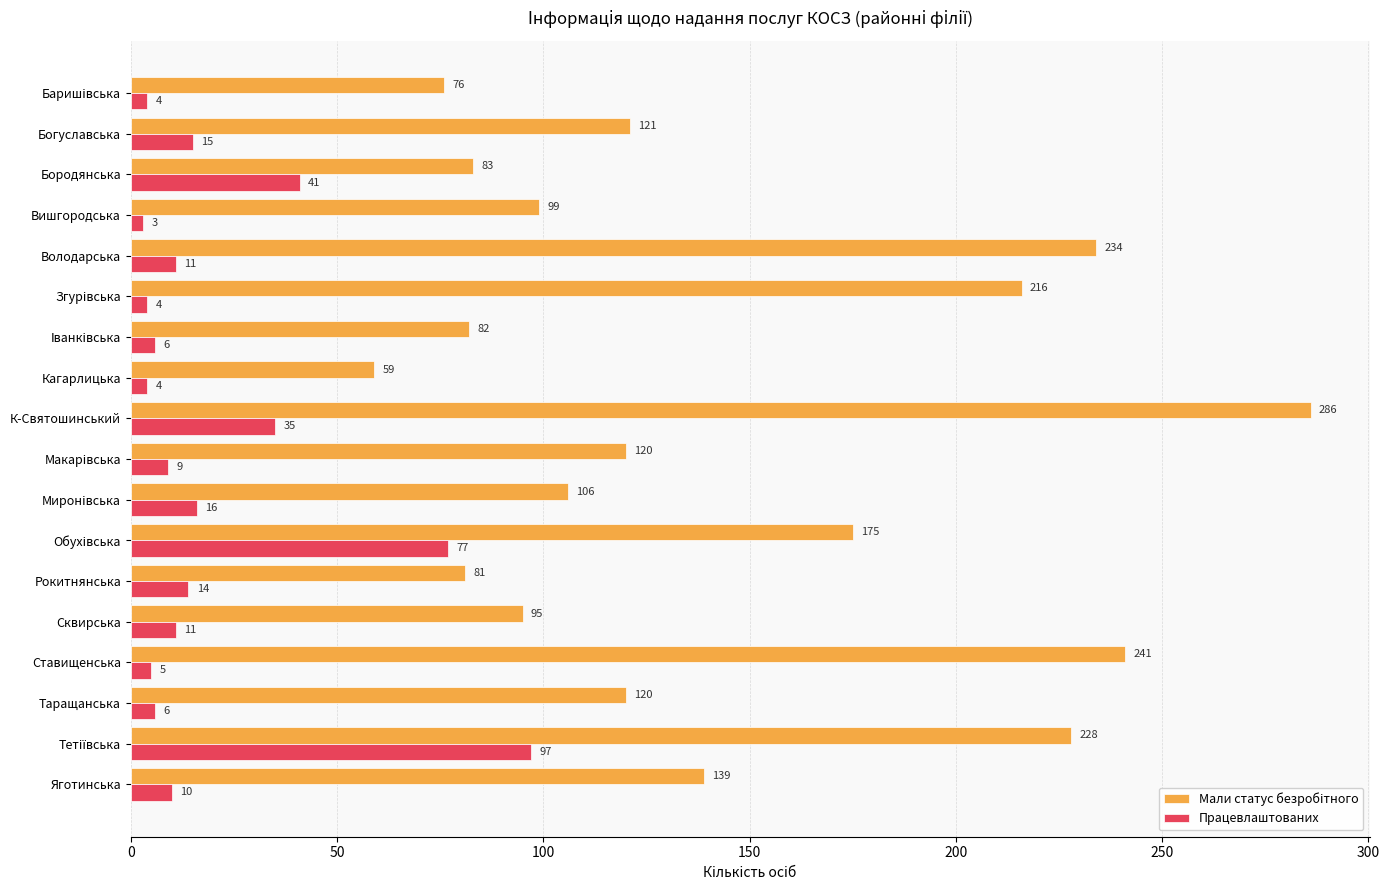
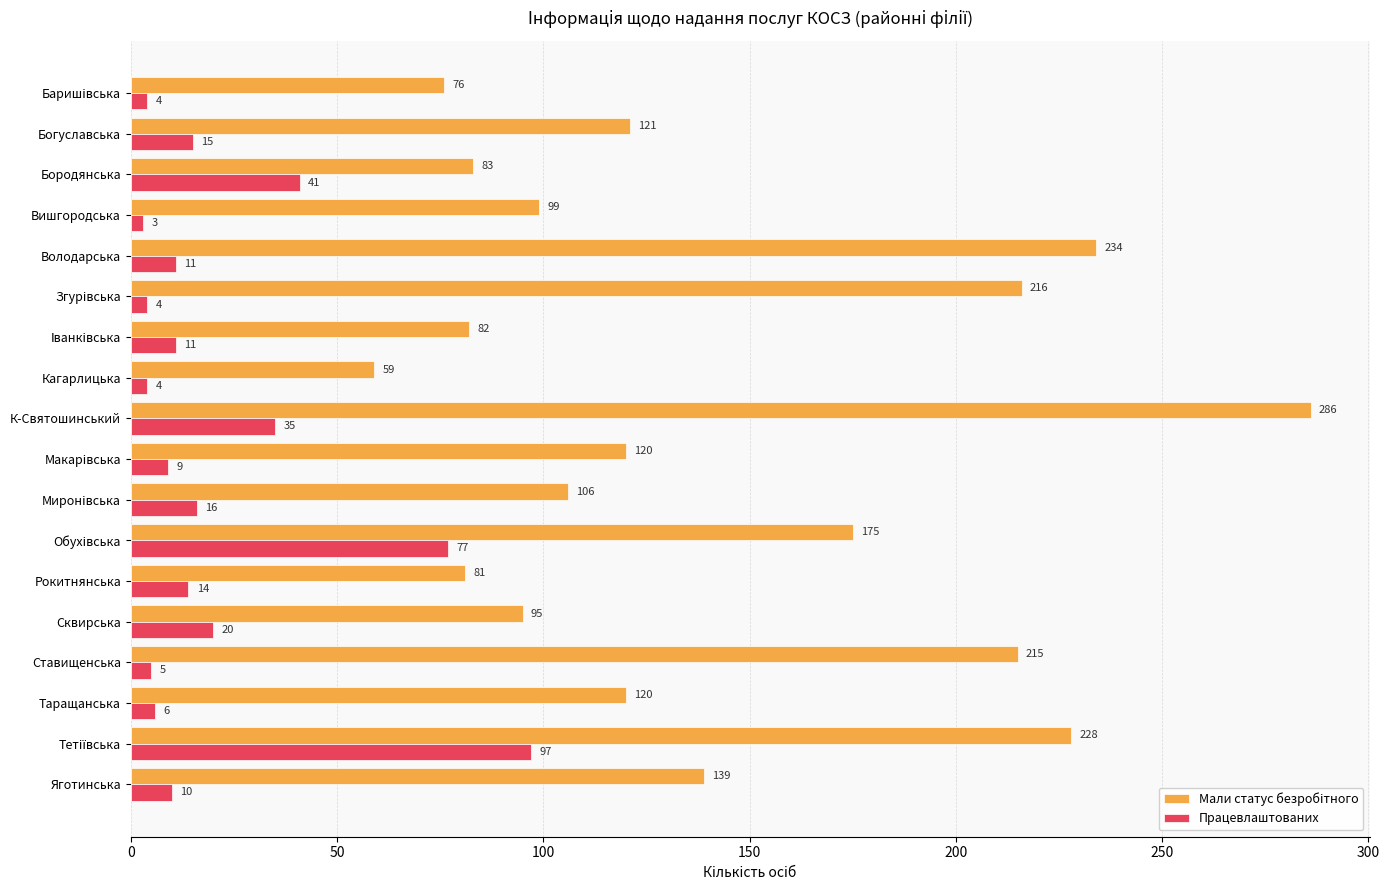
Працевлаштованих, Іванківська: 6 -> 11
Працевлаштованих, Сквирська: 11 -> 20
Мали статус безробітного, Ставищенська: 241 -> 215
